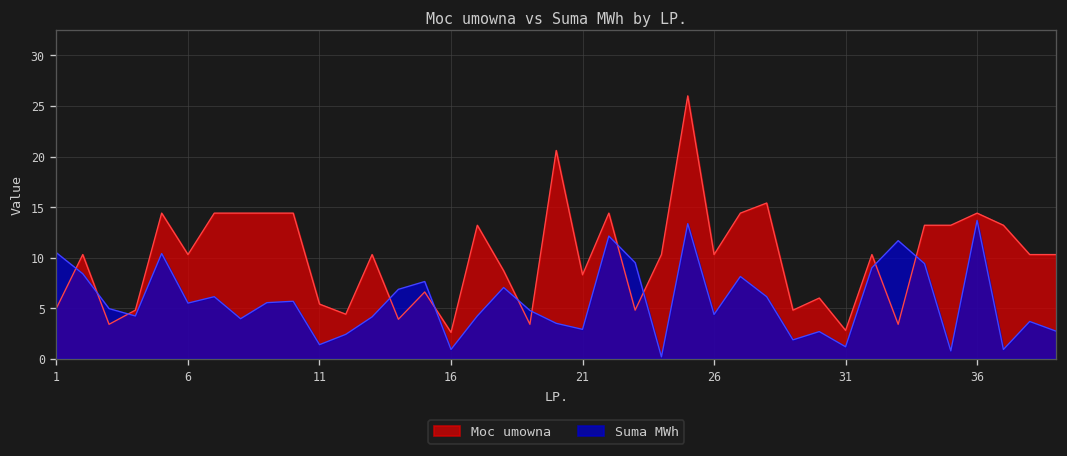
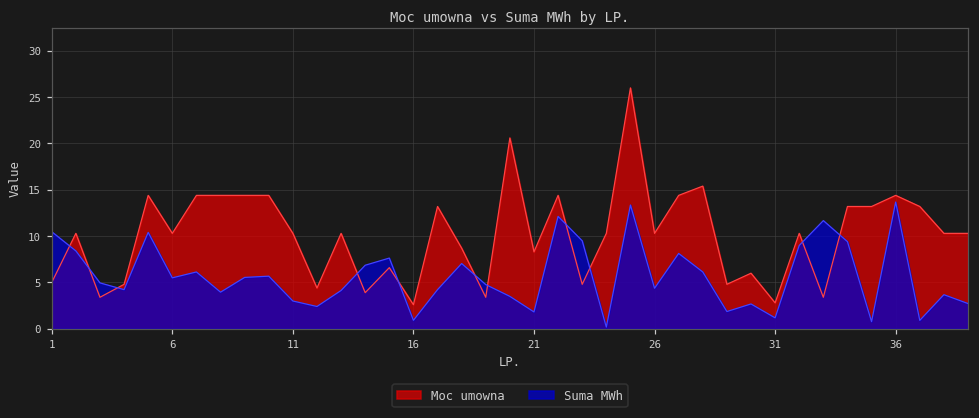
Moc umowna, 11: 5 -> 10
Suma MWh, 11: 1 -> 3
Suma MWh, 21: 3 -> 2
